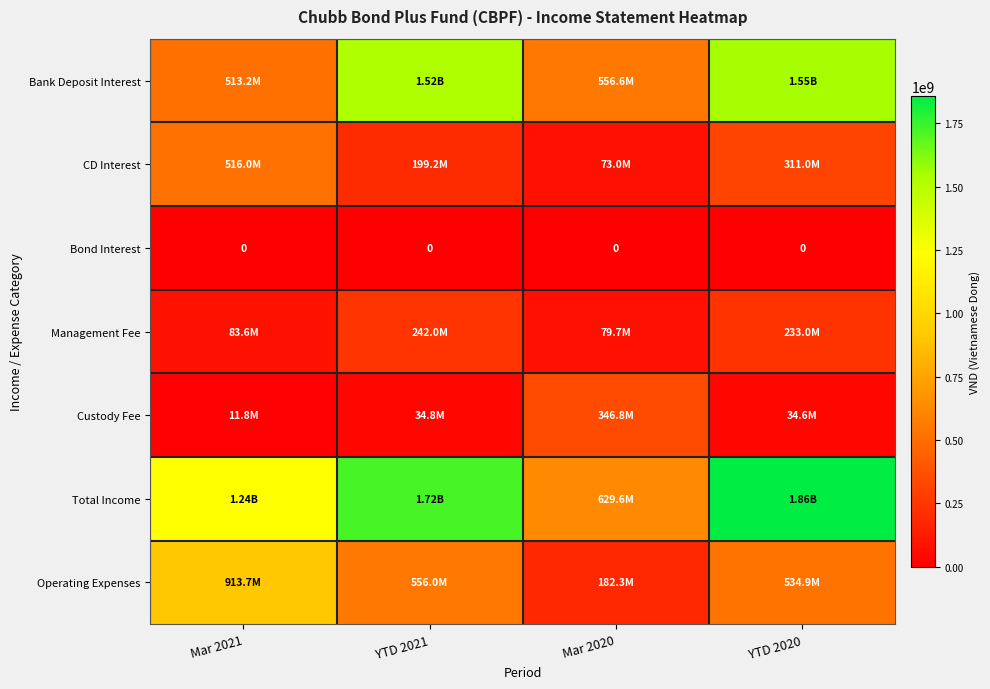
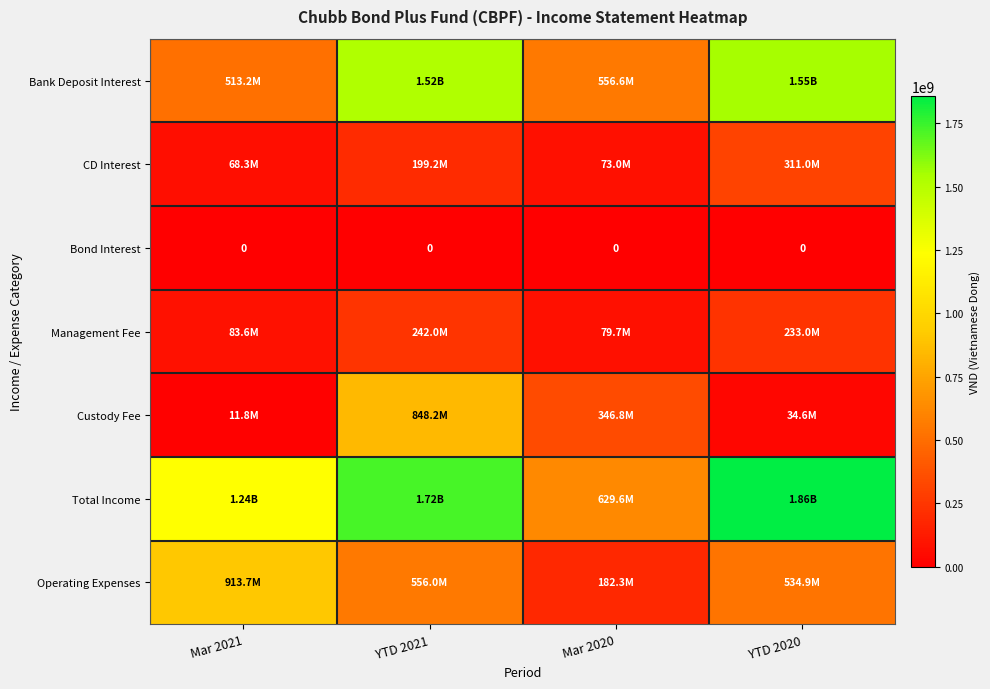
CD Interest, Mar 2021: 516.0M -> 68.3M
Custody Fee, YTD 2021: 34.8M -> 848.2M
